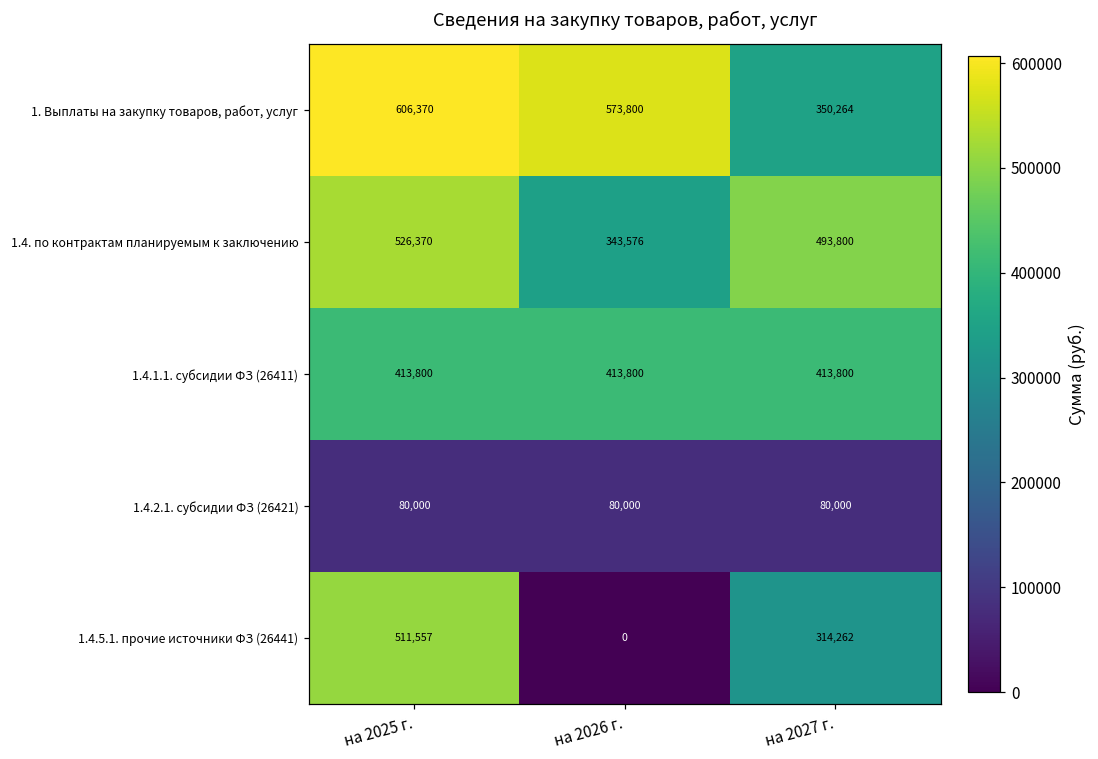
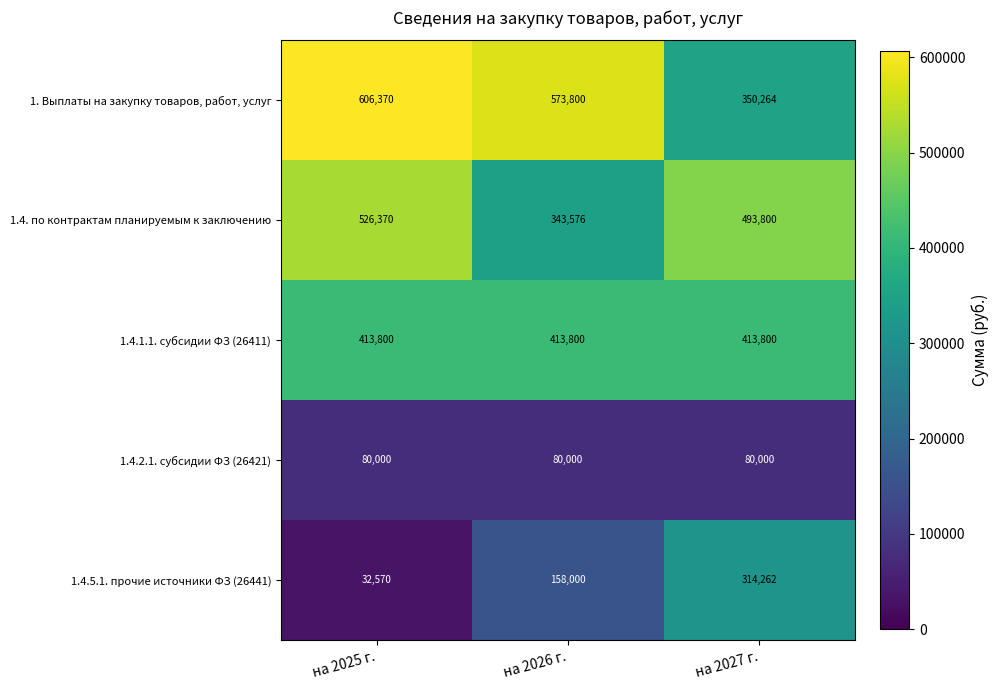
1.4.5.1. прочие источники ФЗ (26441), на 2025 г.: 511,557 -> 32,570
1.4.5.1. прочие источники ФЗ (26441), на 2026 г.: 0 -> 158,000
